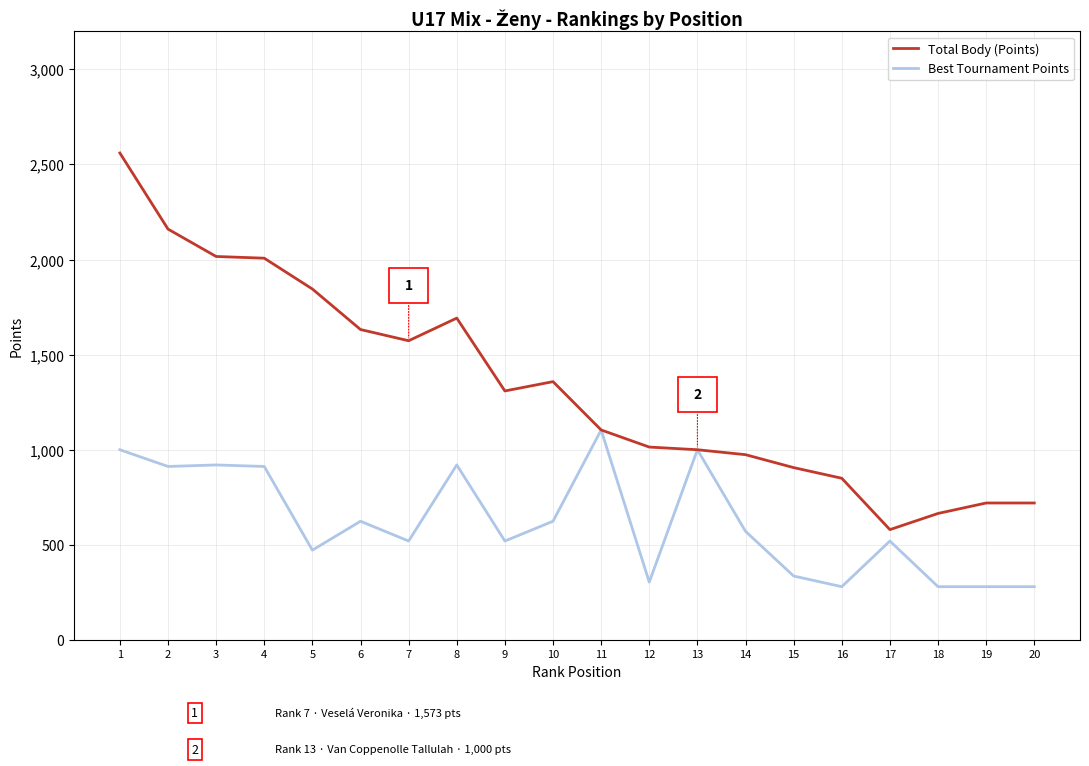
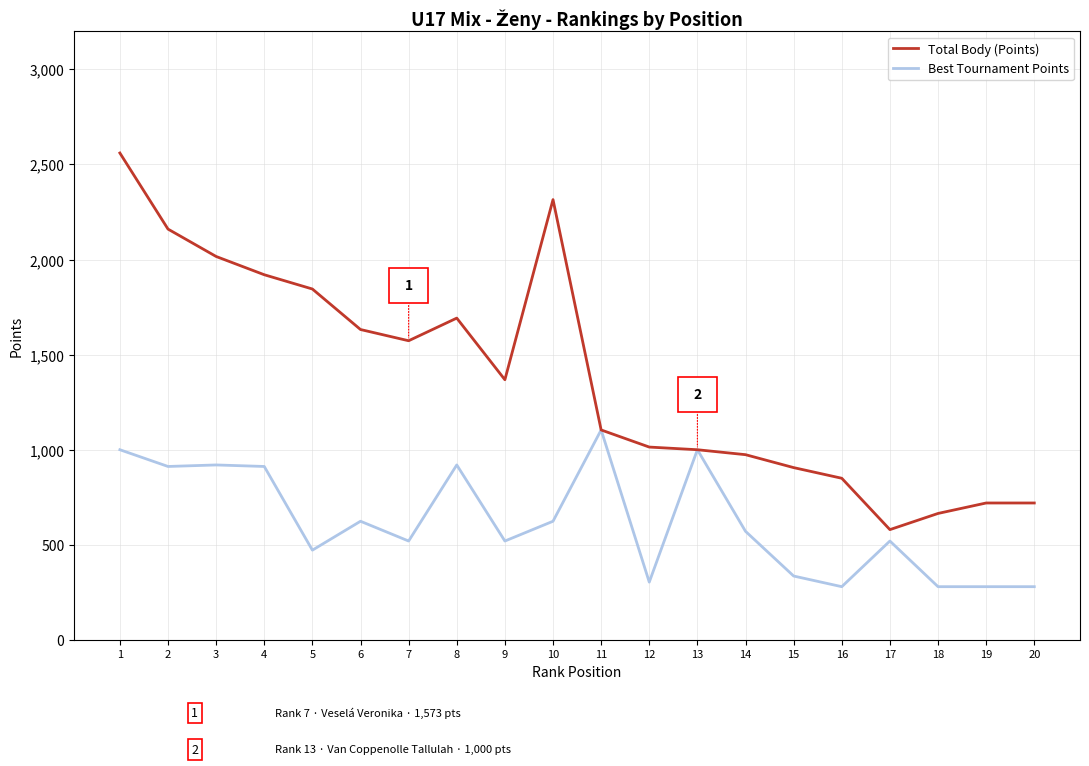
Total Body (Points), 4: 2,010 -> 1,920
Total Body (Points), 9: 1,310 -> 1,370
Total Body (Points), 10: 1,360 -> 2,320
